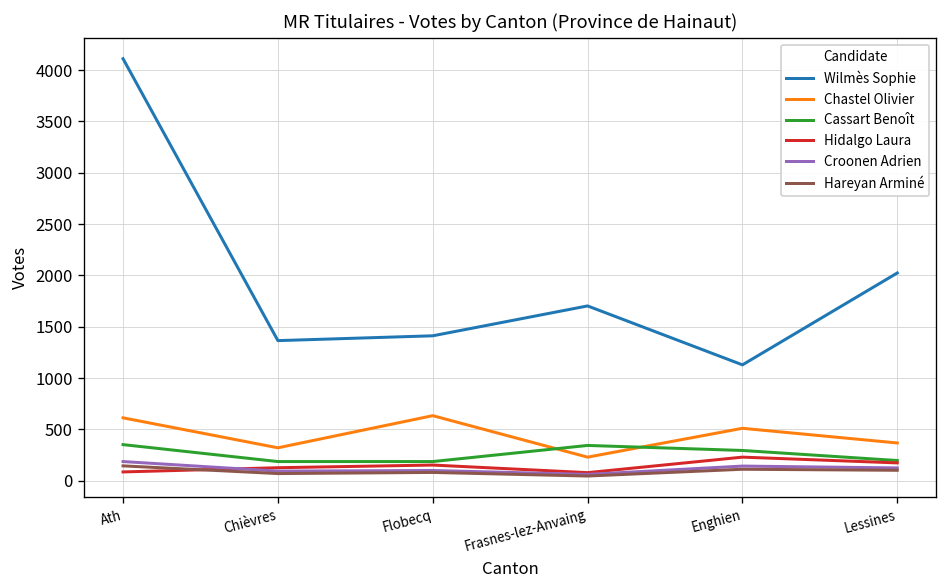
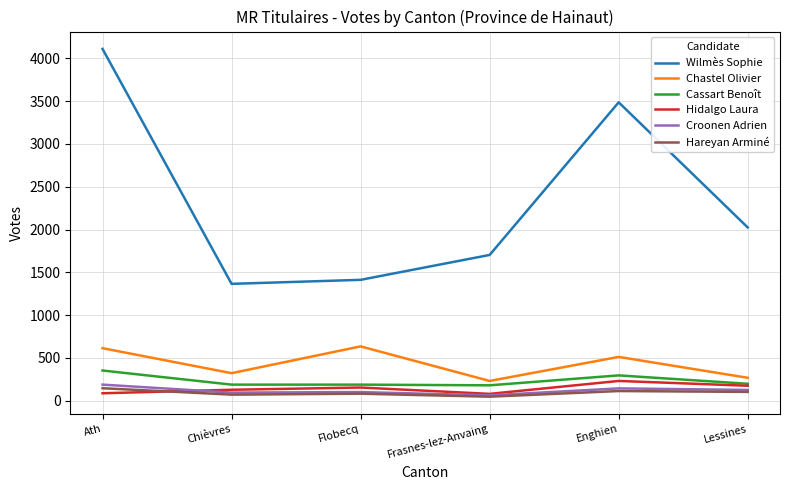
Cassart Benoît, Frasnes-lez-Anvaing: 300 -> 200
Wilmès Sophie, Enghien: 1100 -> 3500
Chastel Olivier, Lessines: 400 -> 300
